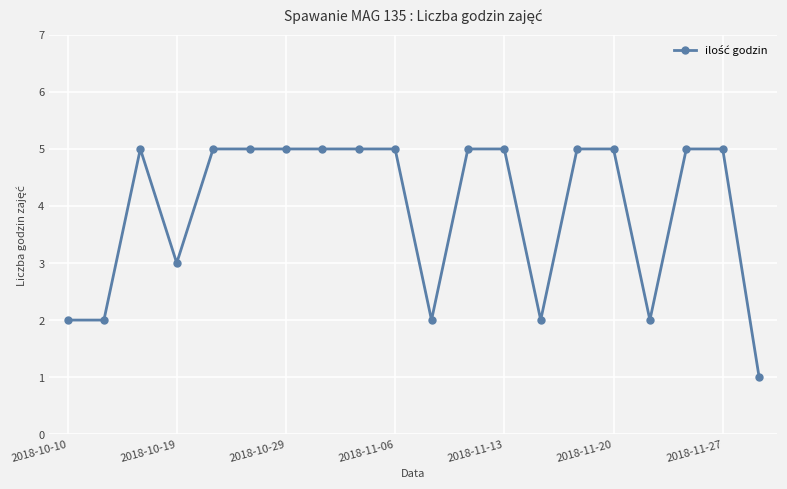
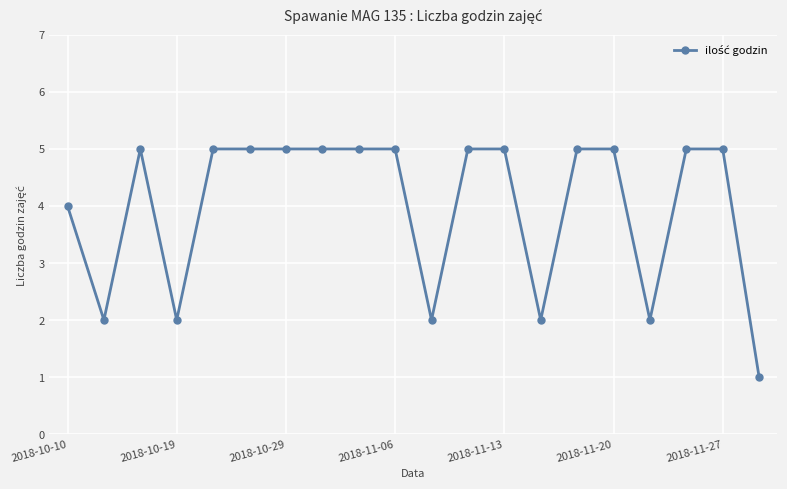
2018-10-10: 2 -> 4
2018-10-19: 3 -> 2
